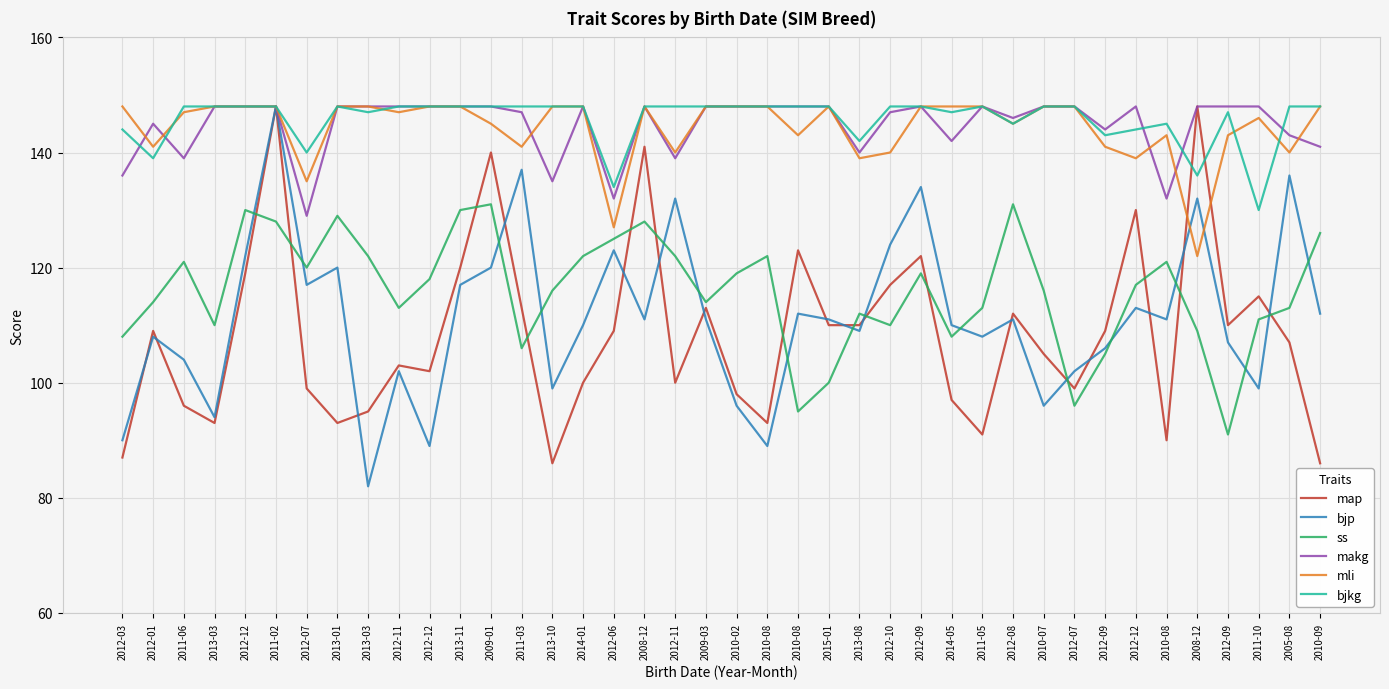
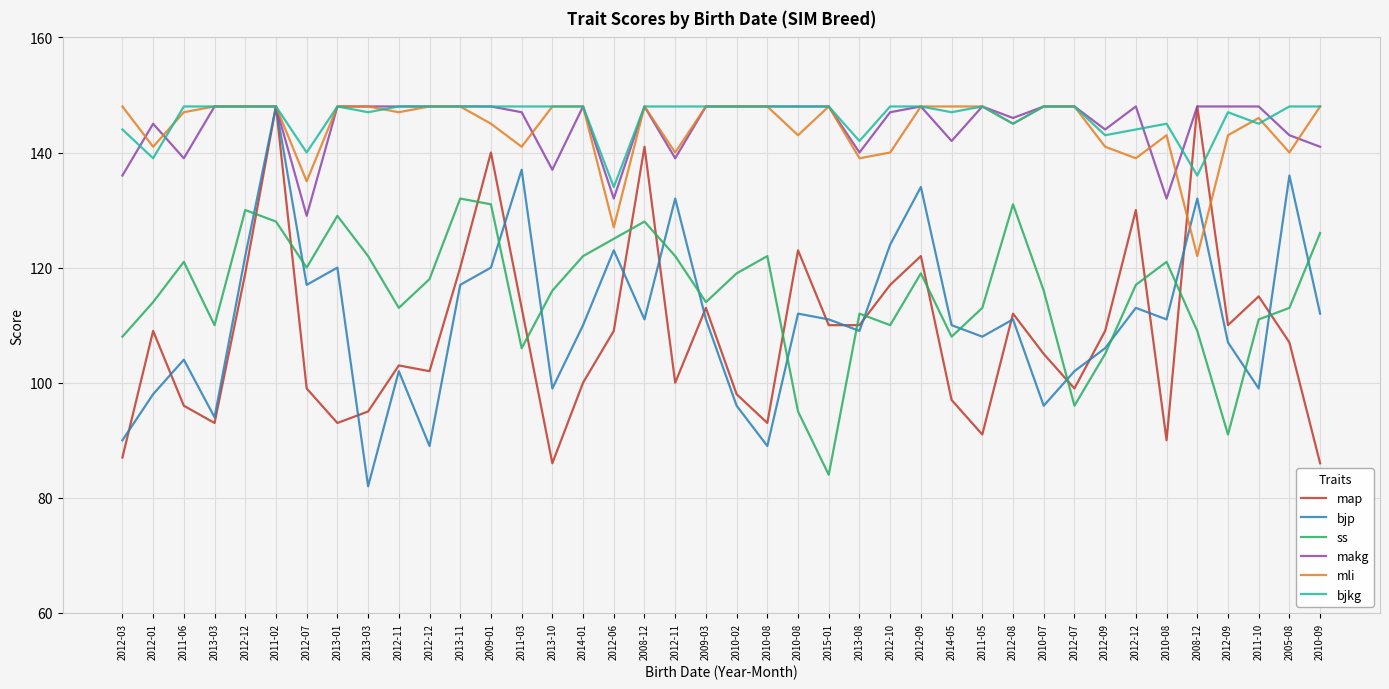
bjp, 2012-01: 108 -> 98
ss, 2013-11: 130 -> 132
makg, 2013-10: 135 -> 137
ss, 2015-01: 100 -> 84
bjkg, 2011-10: 130 -> 145
